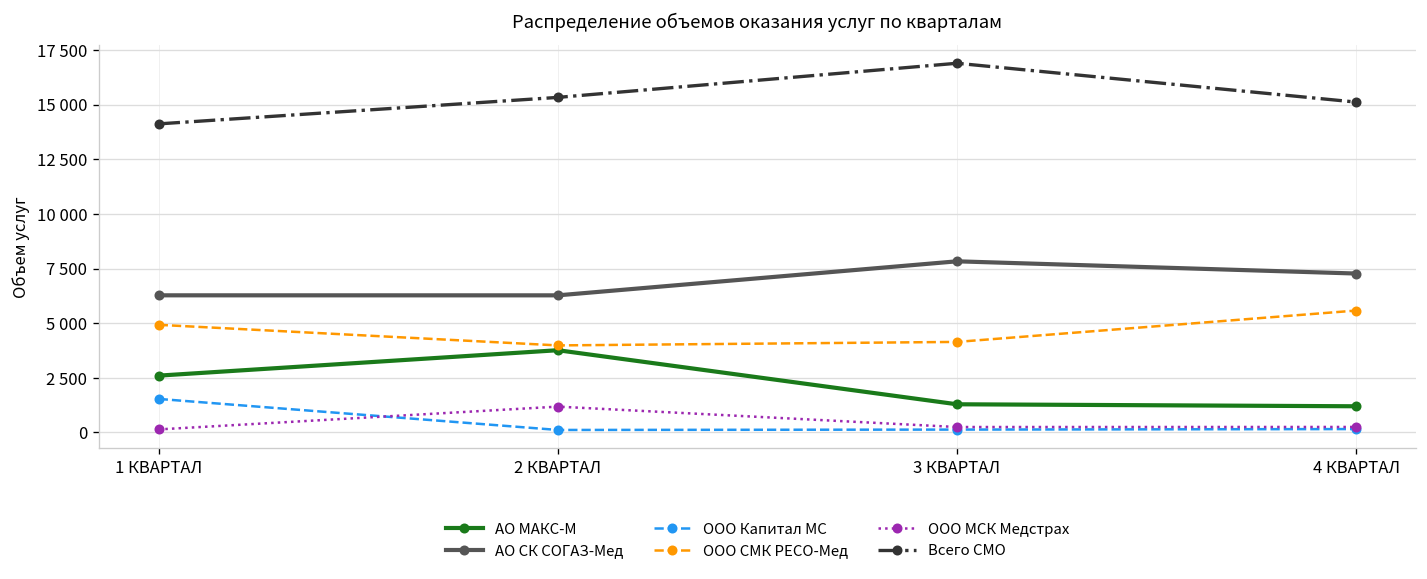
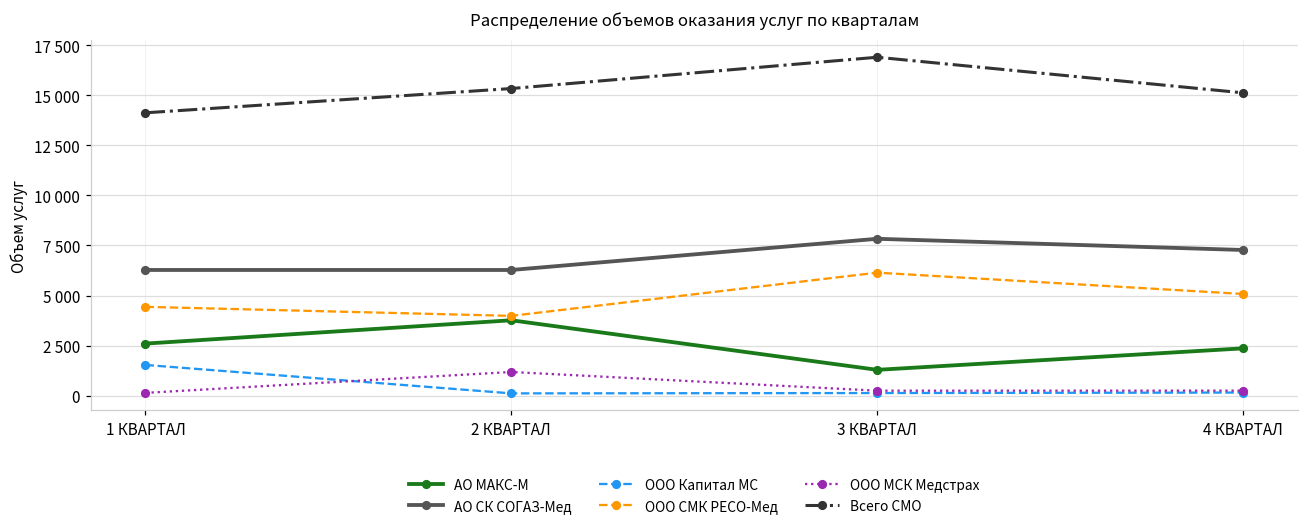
ООО СМК РЕСО-Мед, 1 КВАРТАЛ: 4900 -> 4400
ООО СМК РЕСО-Мед, 3 КВАРТАЛ: 4100 -> 6100
АО МАКС-М, 4 КВАРТАЛ: 1200 -> 2400
ООО СМК РЕСО-Мед, 4 КВАРТАЛ: 5600 -> 5100
